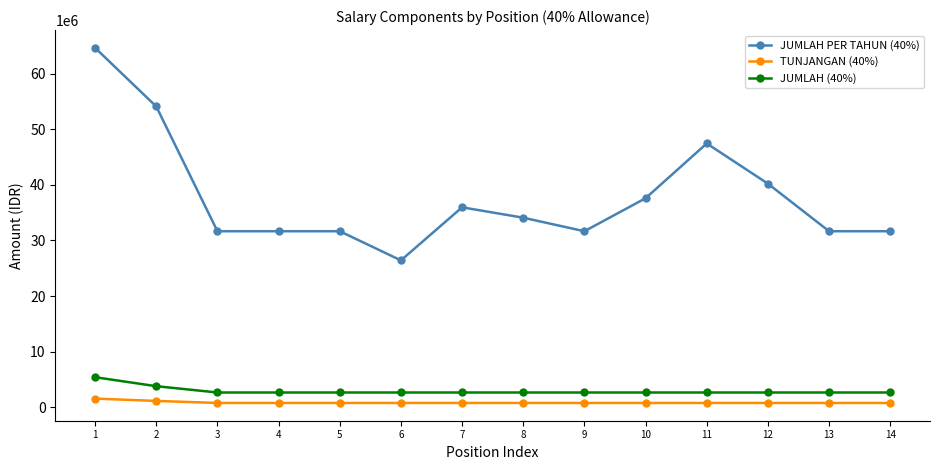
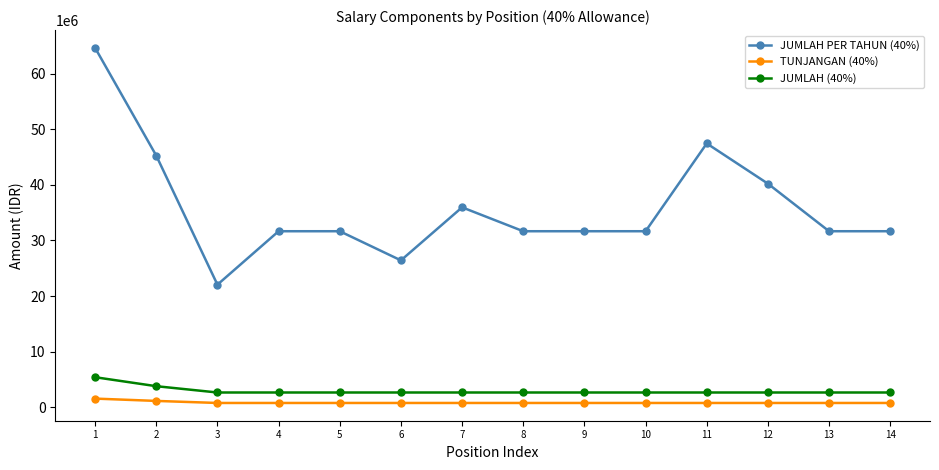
JUMLAH PER TAHUN (40%), 2: 54000000 -> 45000000
JUMLAH PER TAHUN (40%), 3: 32000000 -> 22000000
JUMLAH PER TAHUN (40%), 8: 34000000 -> 32000000
JUMLAH PER TAHUN (40%), 10: 38000000 -> 32000000
